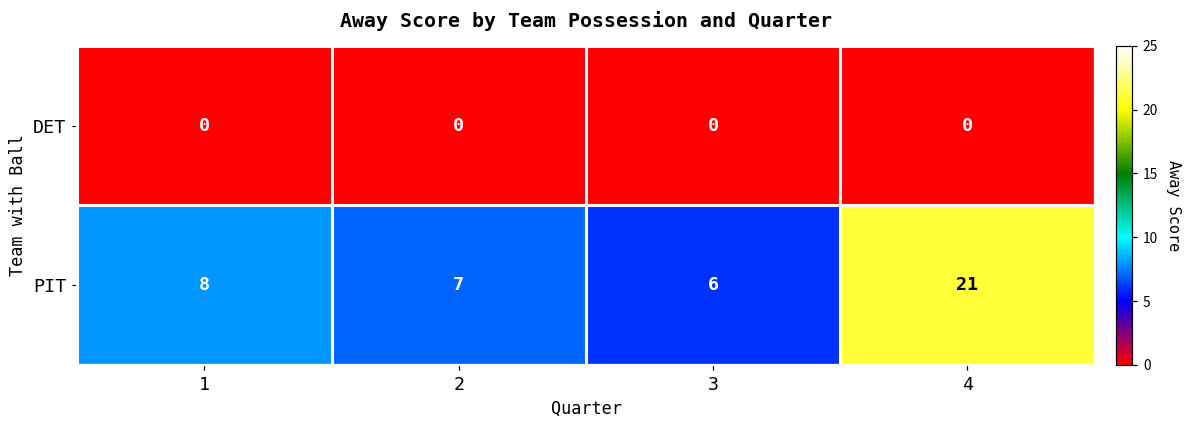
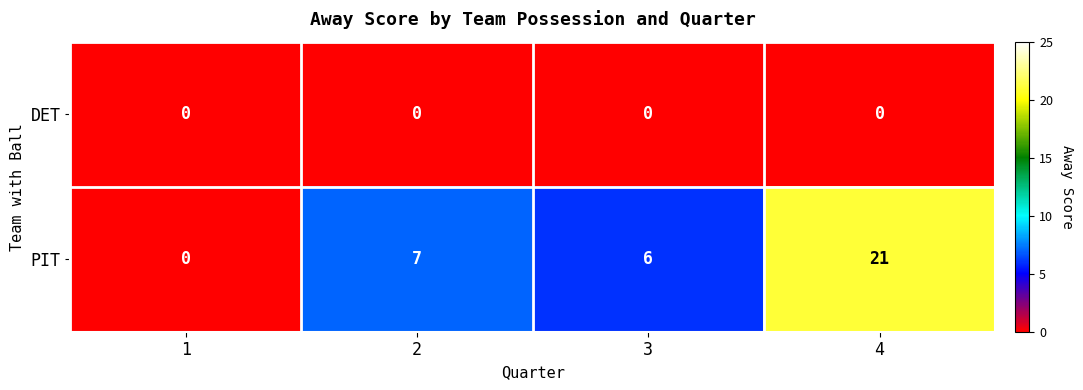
PIT, 1: 8 -> 0
